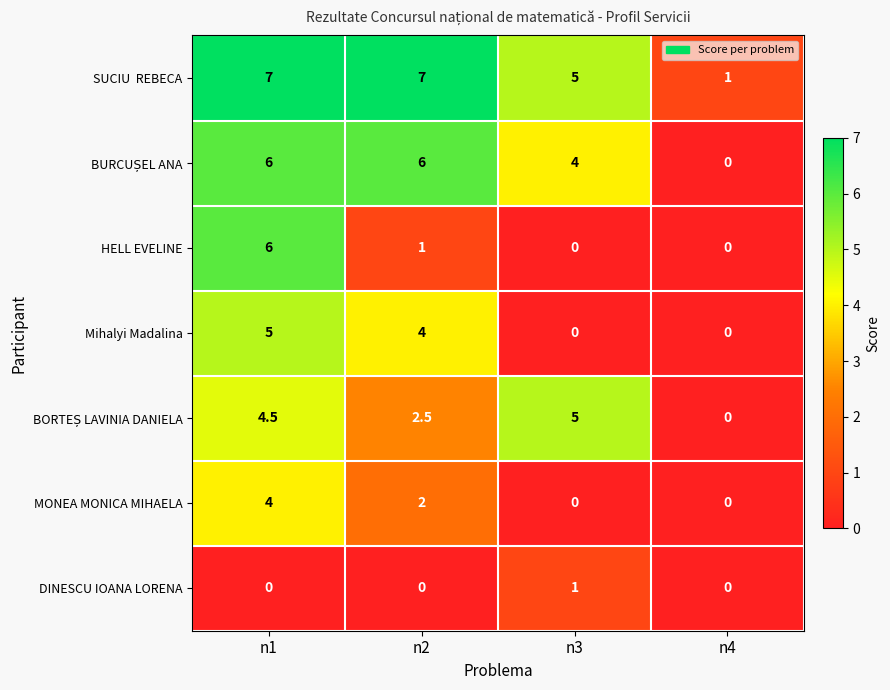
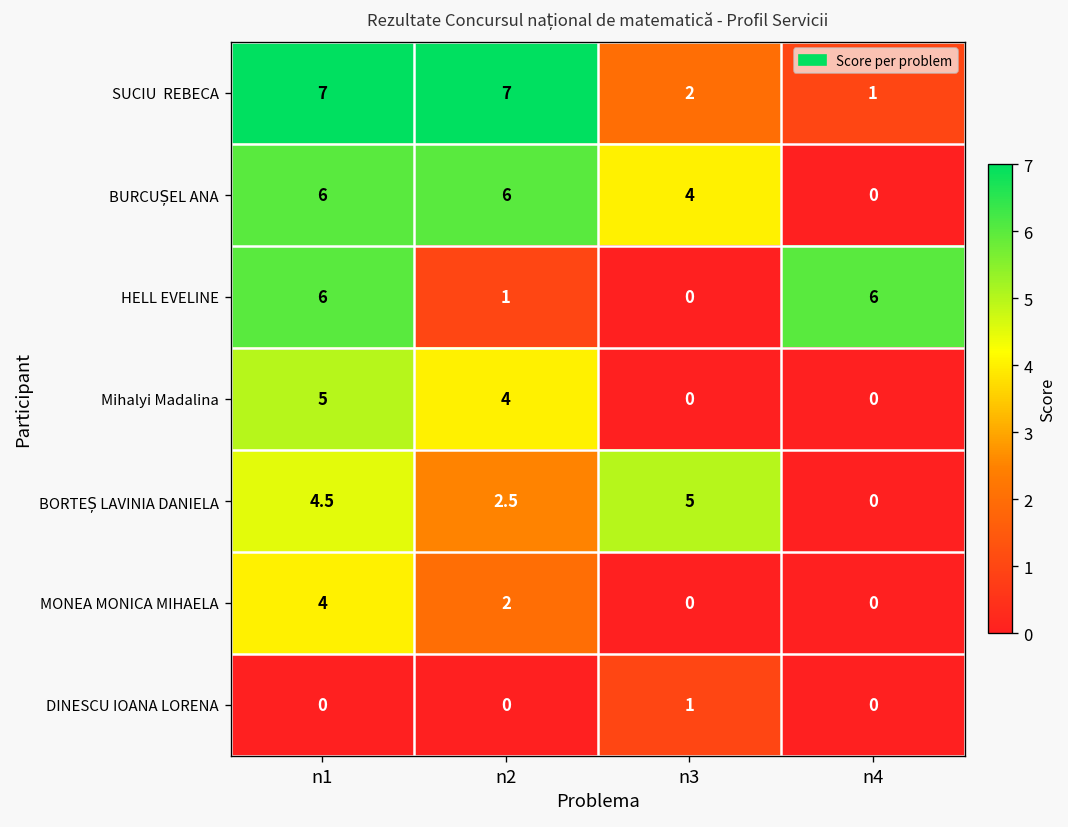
SUCIU REBECA, n3: 5 -> 2
HELL EVELINE, n4: 0 -> 6
